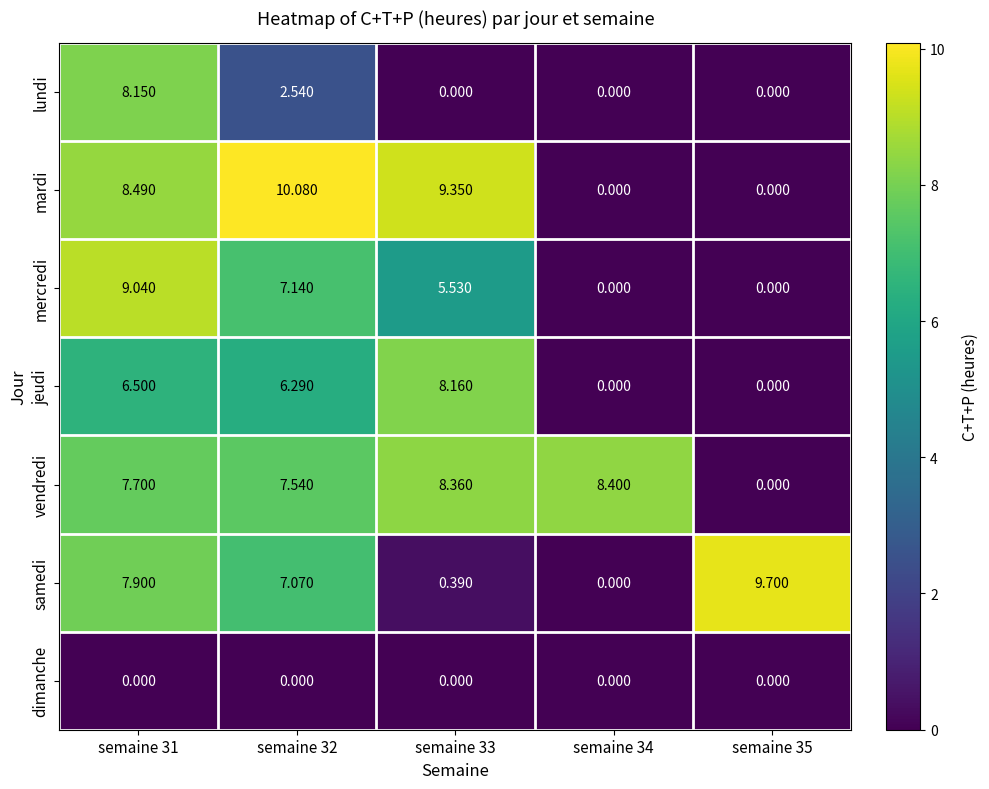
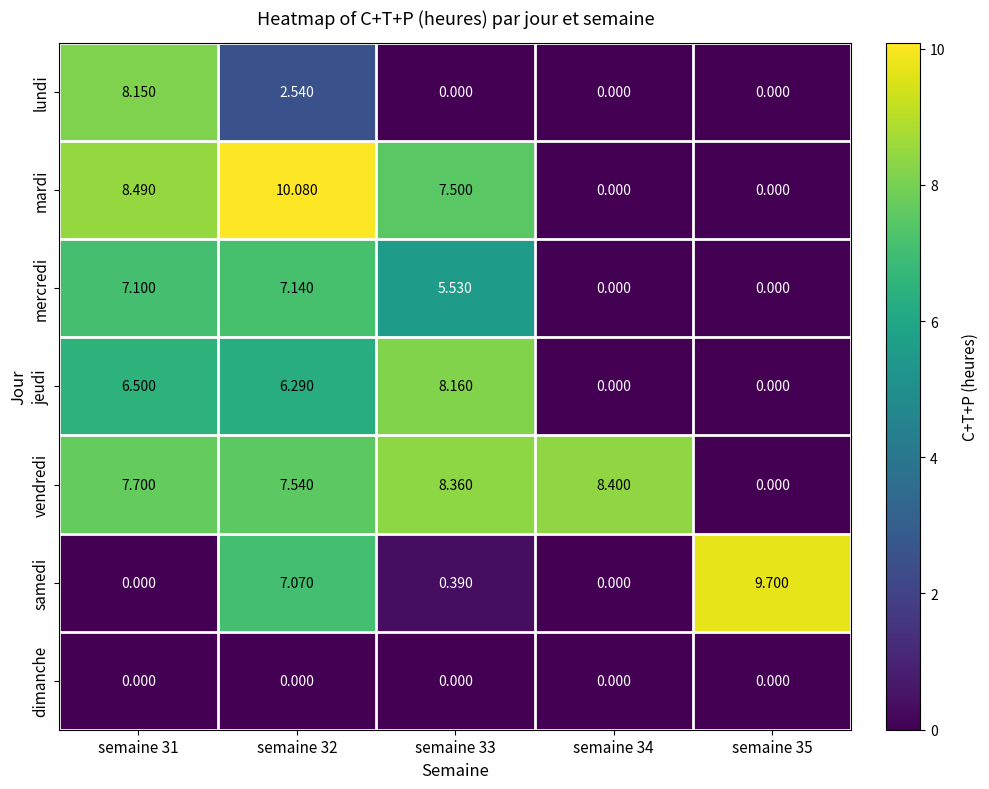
mardi, semaine 33: 9.350 -> 7.500
mercredi, semaine 31: 9.040 -> 7.100
samedi, semaine 31: 7.900 -> 0.000
